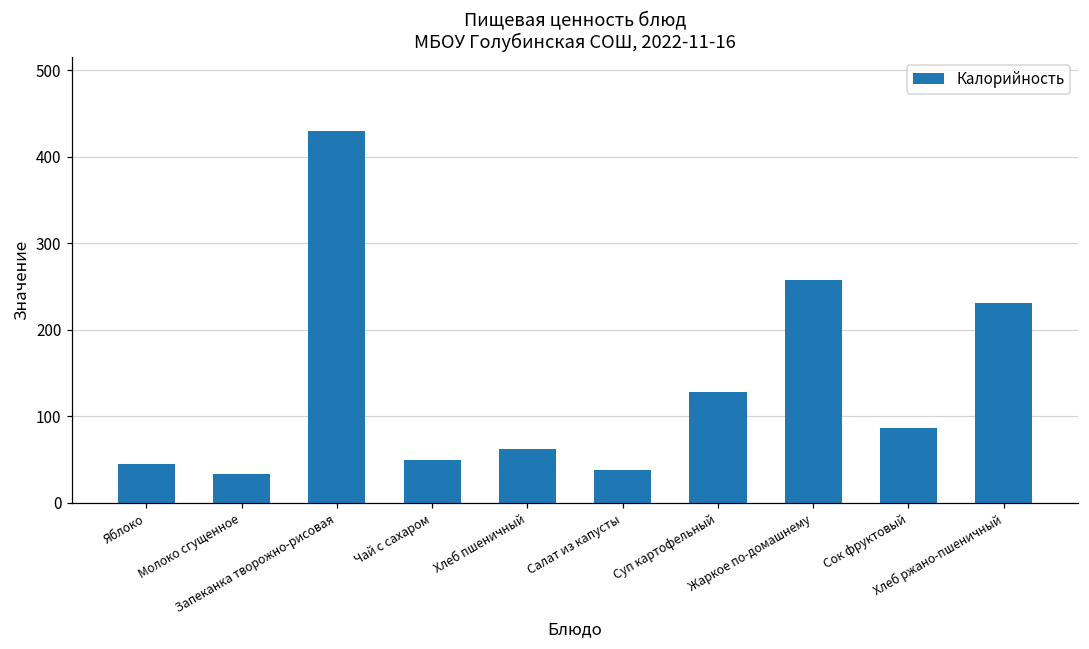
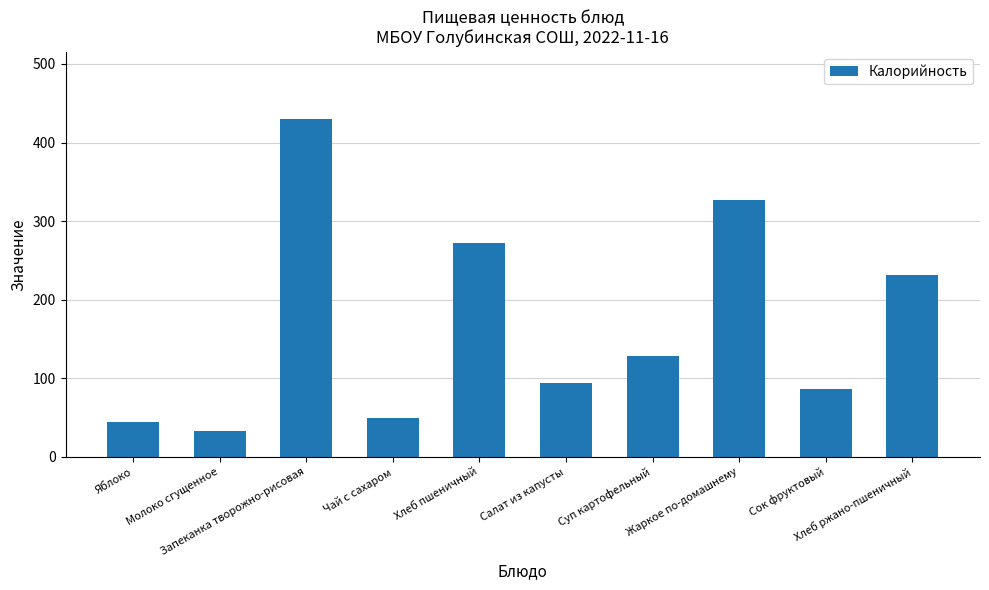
Хлеб пшеничный: 60 -> 270
Салат из капусты: 40 -> 90
Жаркое по-домашнему: 260 -> 330
